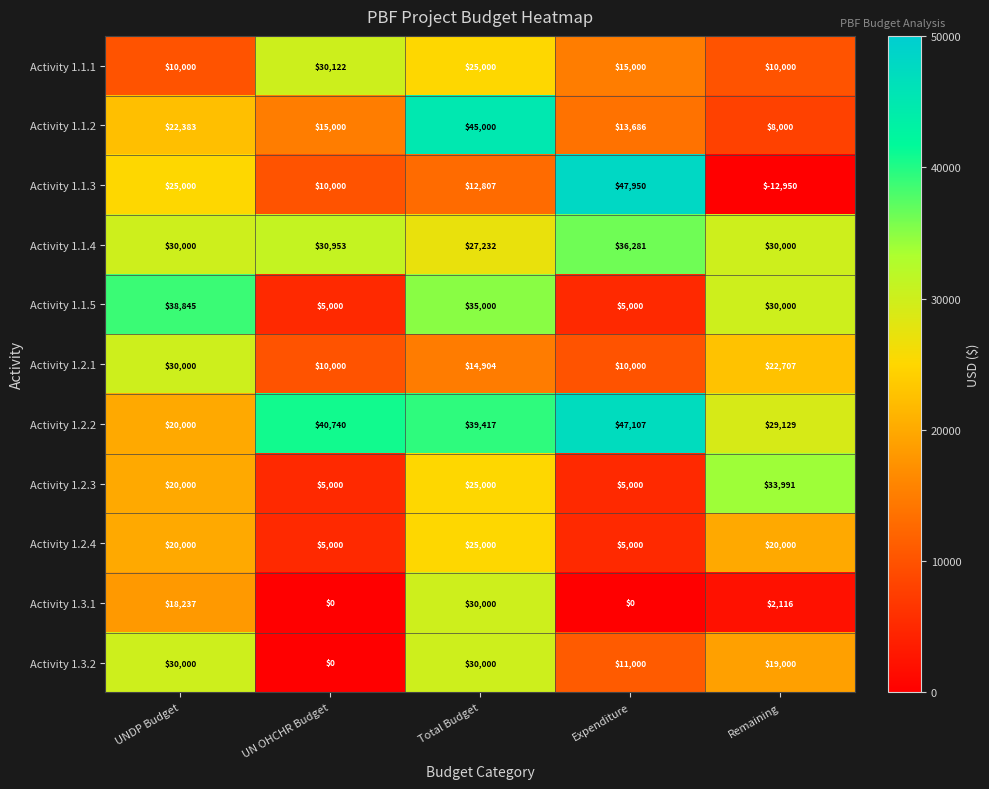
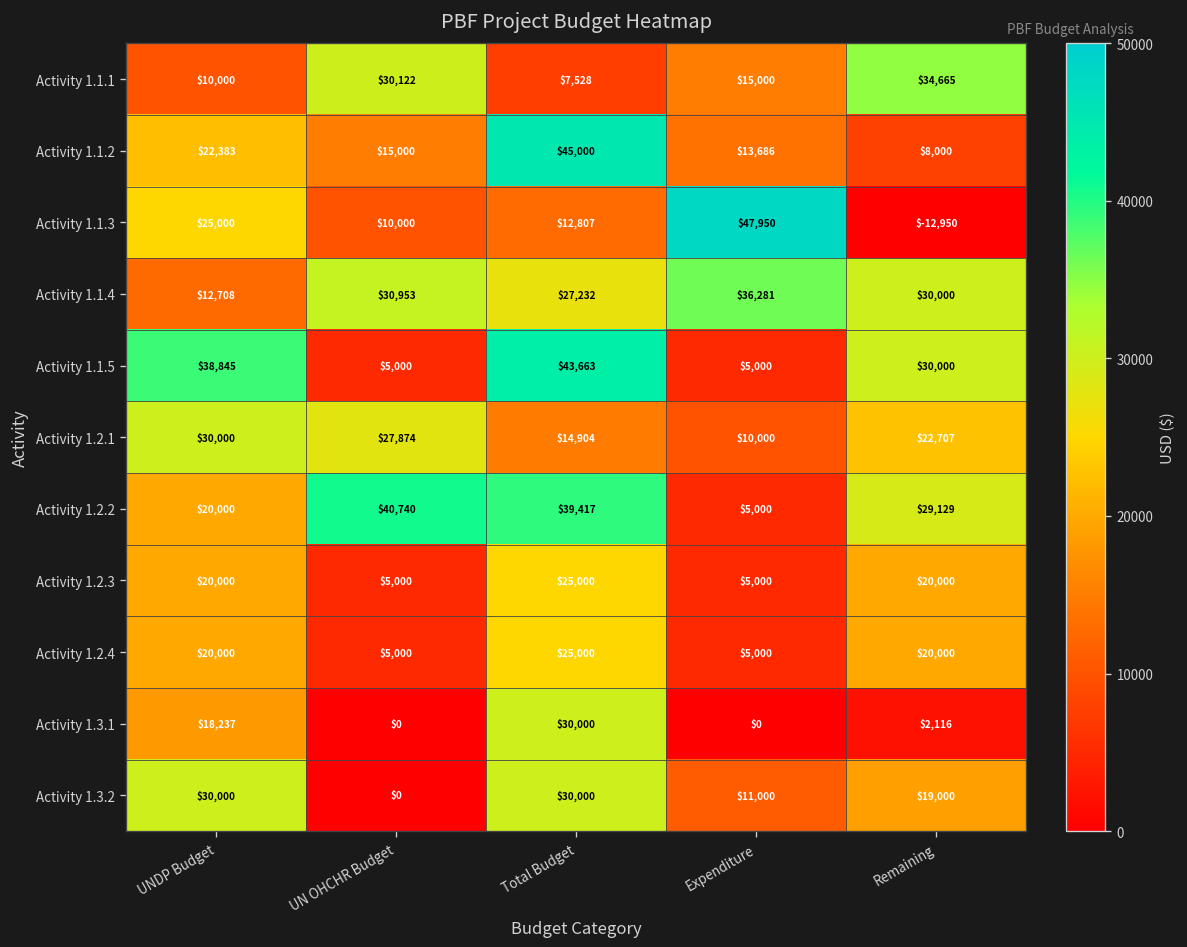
Activity 1.1.1, Total Budget: $25,000 -> $7,528
Activity 1.1.1, Remaining: $10,000 -> $34,665
Activity 1.1.4, UNDP Budget: $30,000 -> $12,708
Activity 1.1.5, Total Budget: $35,000 -> $43,663
Activity 1.2.1, UN OHCHR Budget: $10,000 -> $27,874
Activity 1.2.2, Expenditure: $47,107 -> $5,000
Activity 1.2.3, Remaining: $33,991 -> $20,000
